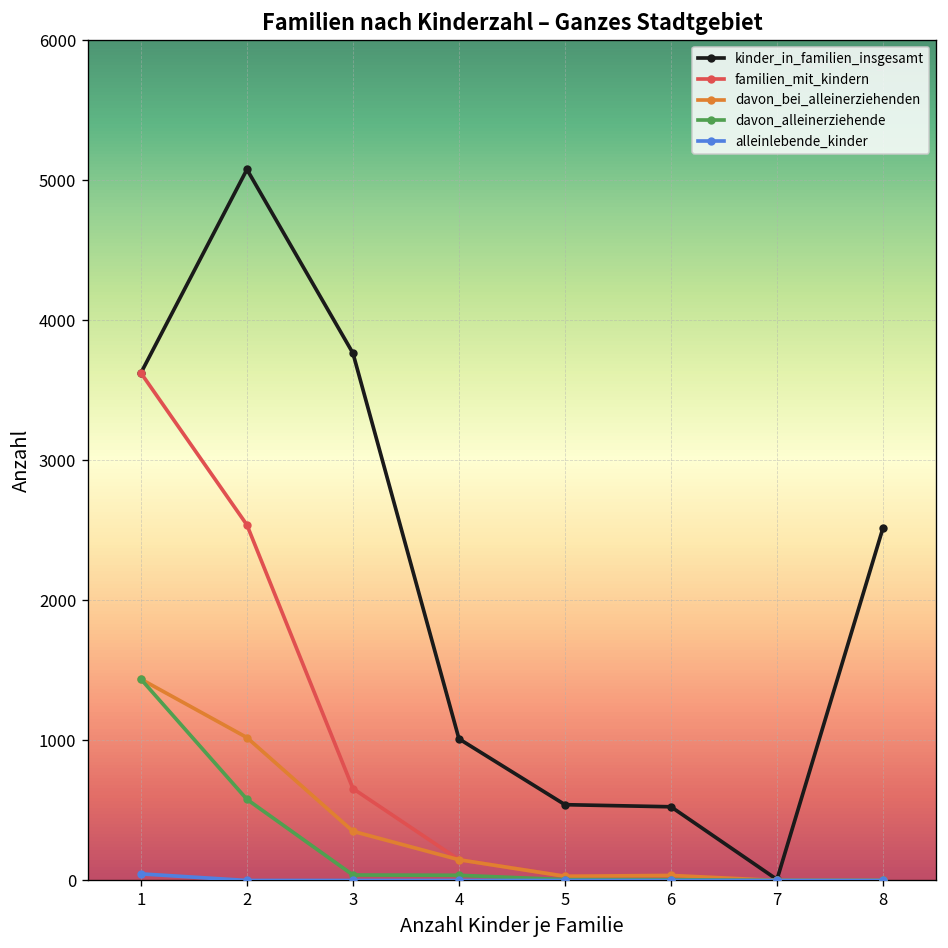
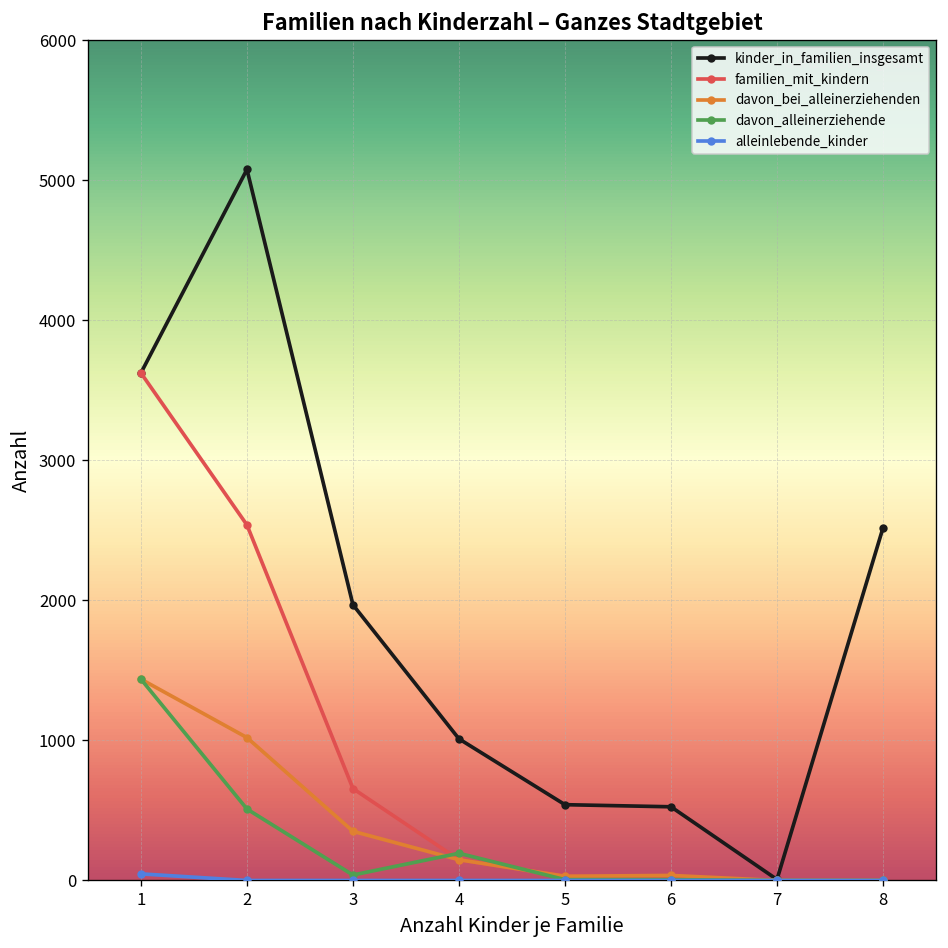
davon_alleinerziehende, 2: 580 -> 510
kinder_in_familien_insgesamt, 3: 3760 -> 1970
davon_alleinerziehende, 4: 40 -> 190
